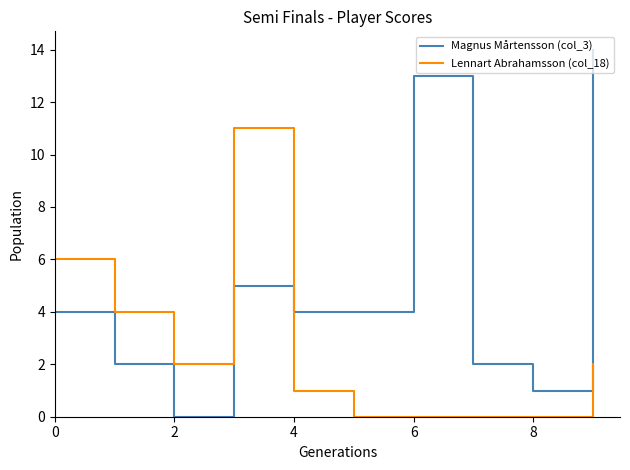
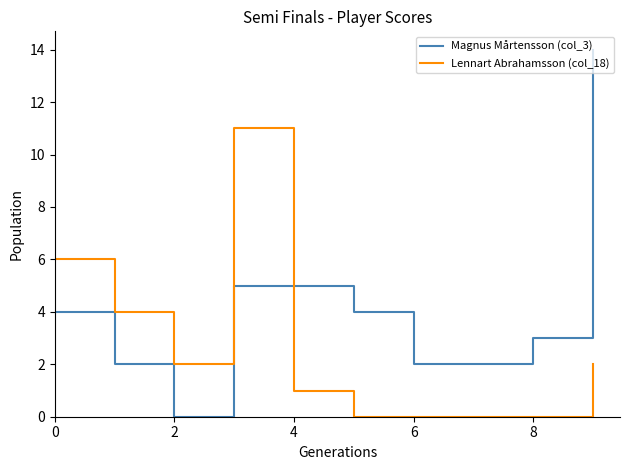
Magnus Mårtensson (col_3), 4: 4 -> 5
Magnus Mårtensson (col_3), 6: 13 -> 2
Magnus Mårtensson (col_3), 8: 1 -> 3
